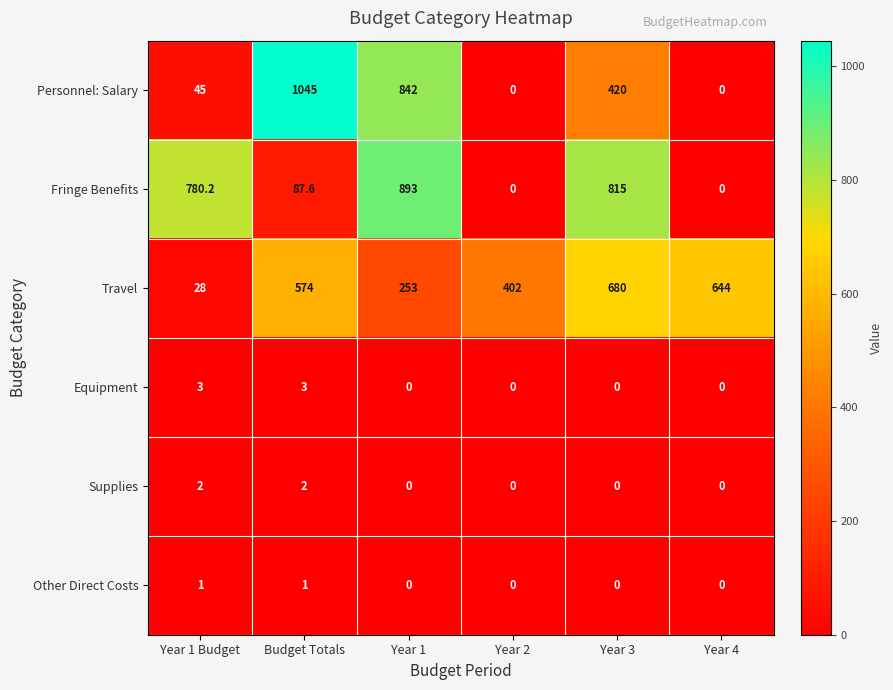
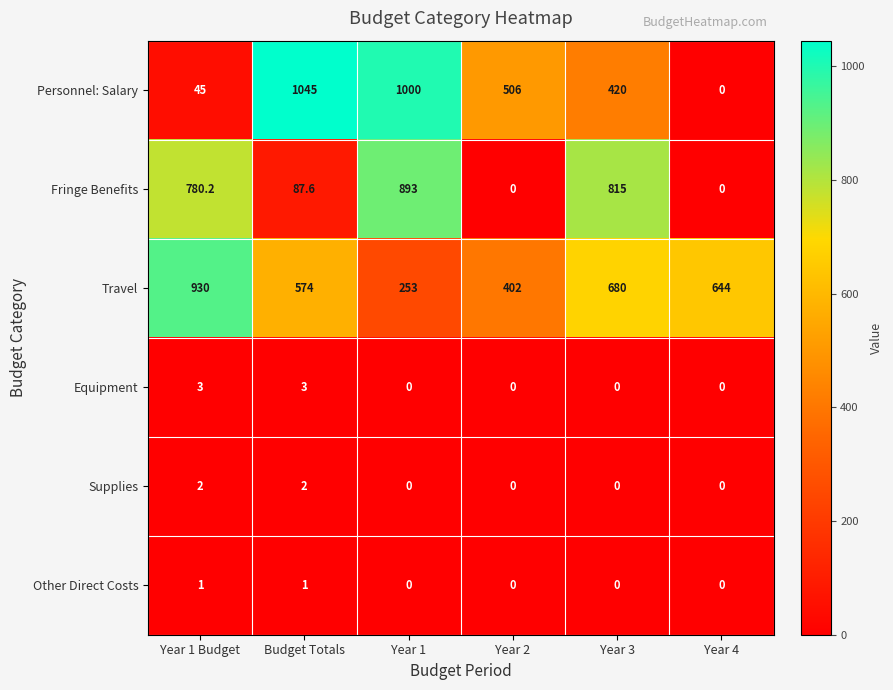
Personnel: Salary, Year 1: 842 -> 1000
Personnel: Salary, Year 2: 0 -> 506
Travel, Year 1 Budget: 28 -> 930
